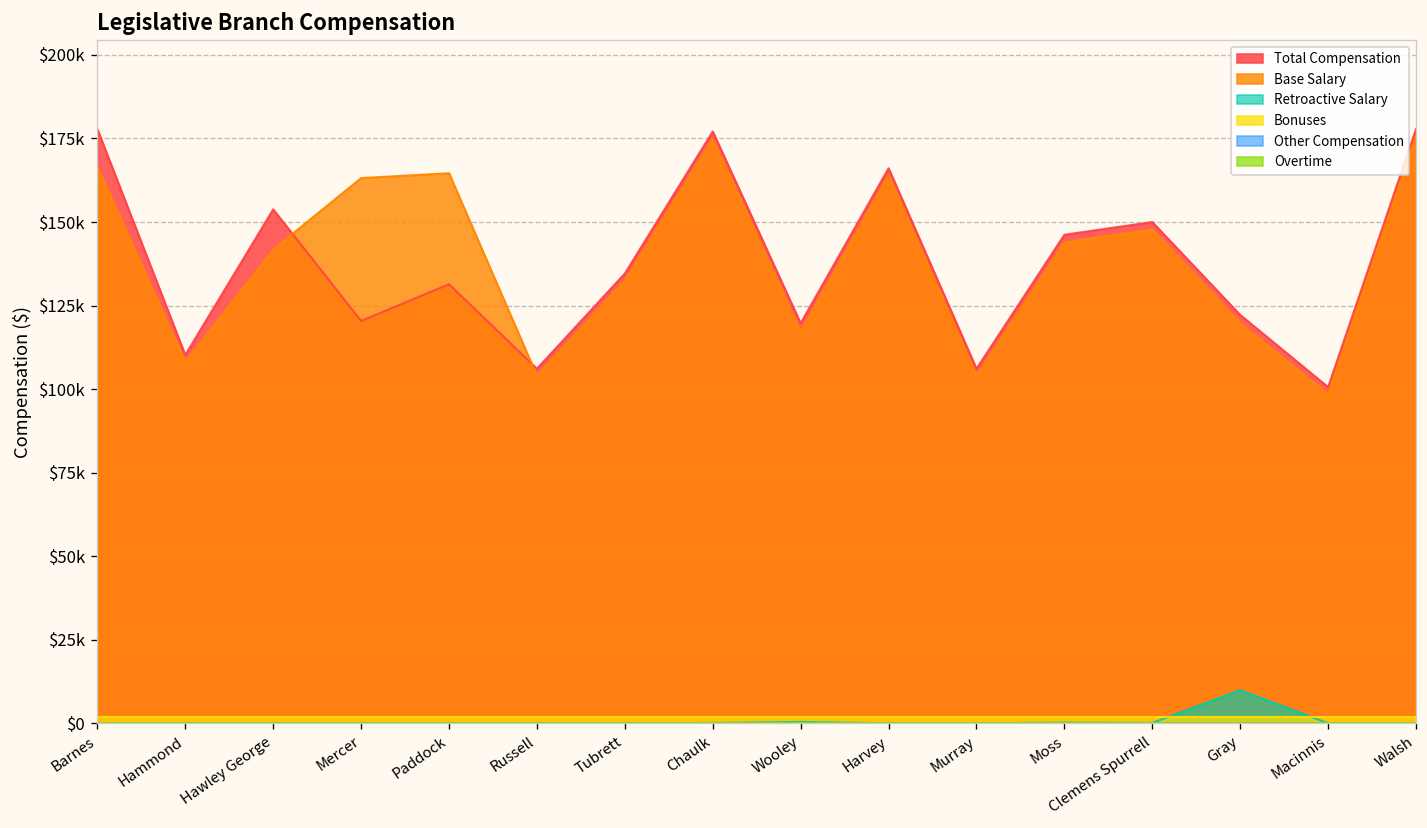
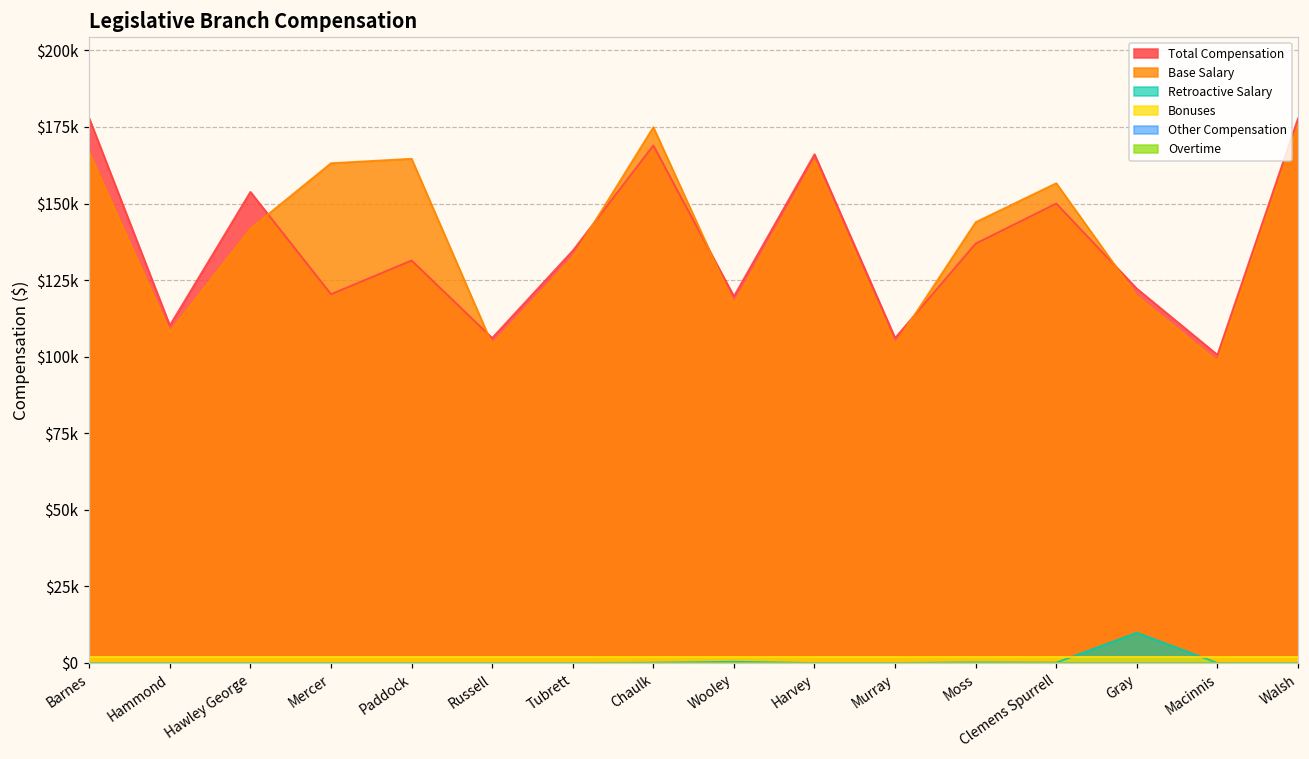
Total Compensation, Chaulk: $177000 -> $169000
Total Compensation, Moss: $146000 -> $137000
Base Salary, Clemens Spurrell: $148000 -> $157000
